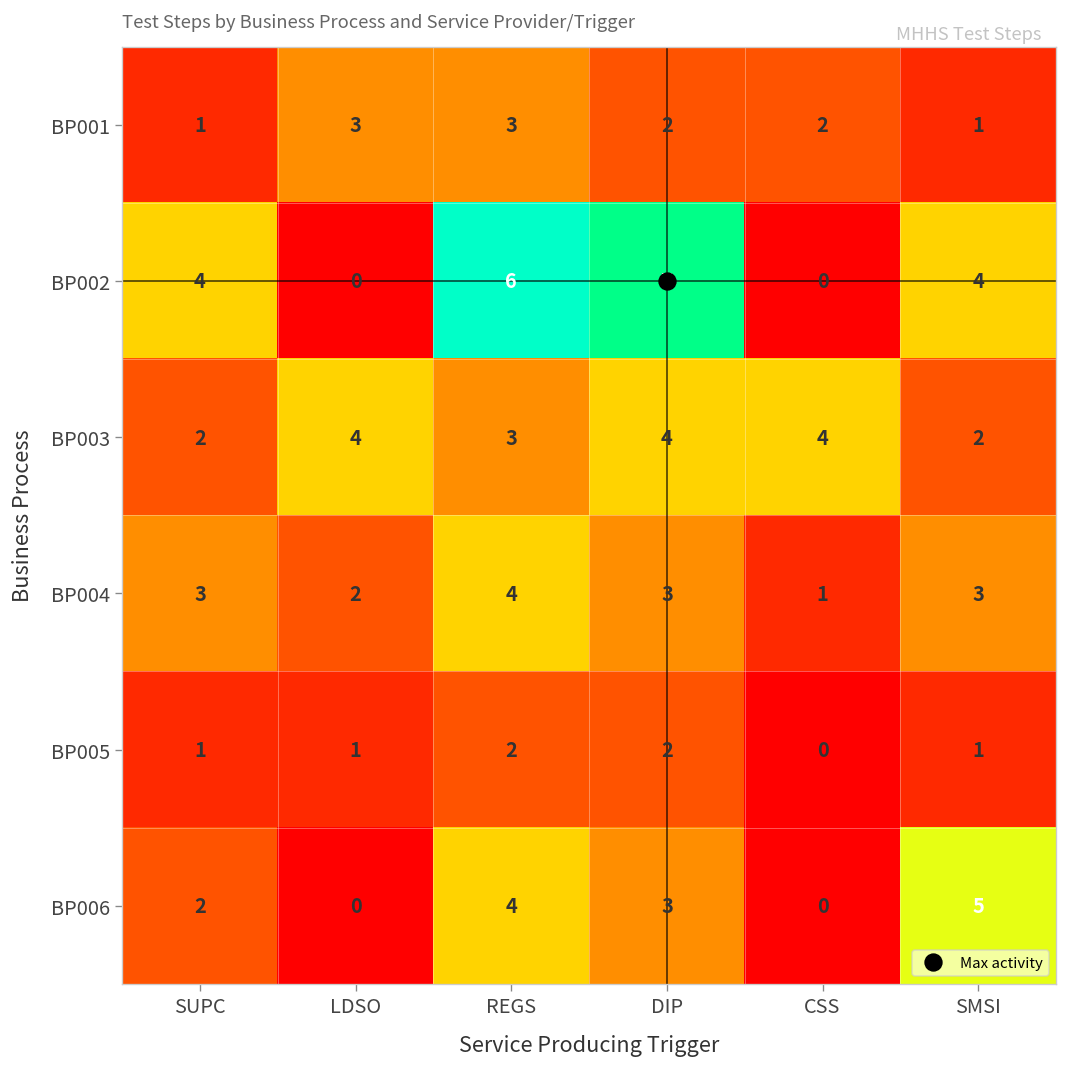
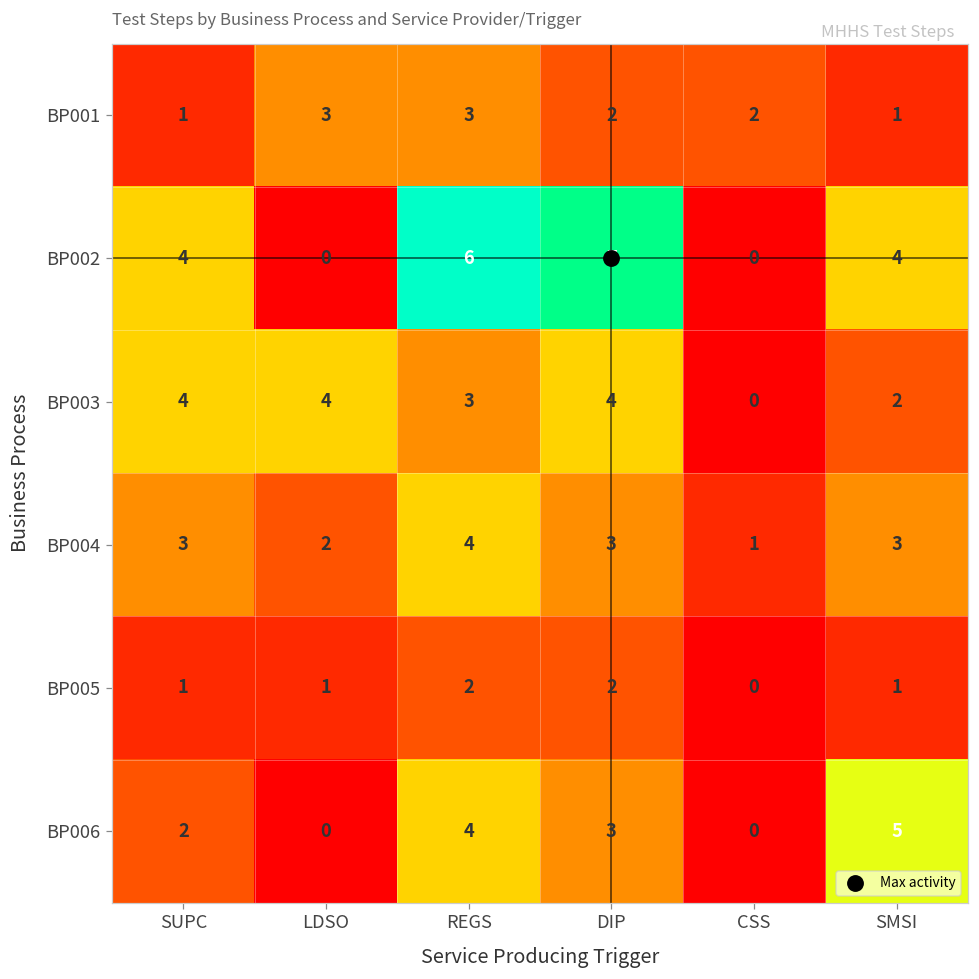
BP003, SUPC: 2 -> 4
BP003, CSS: 4 -> 0
